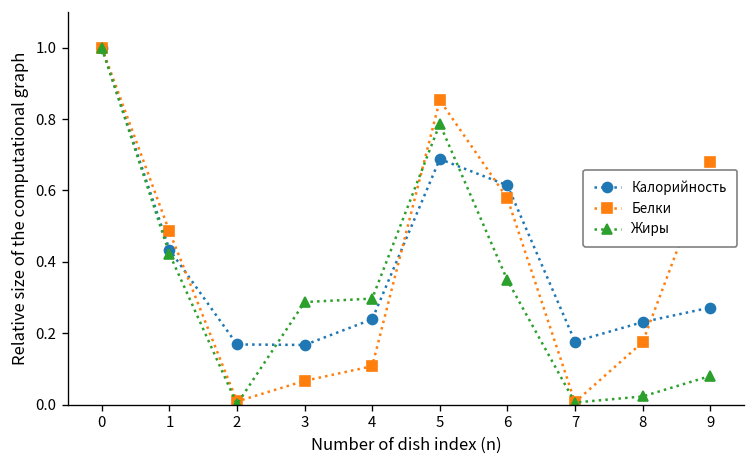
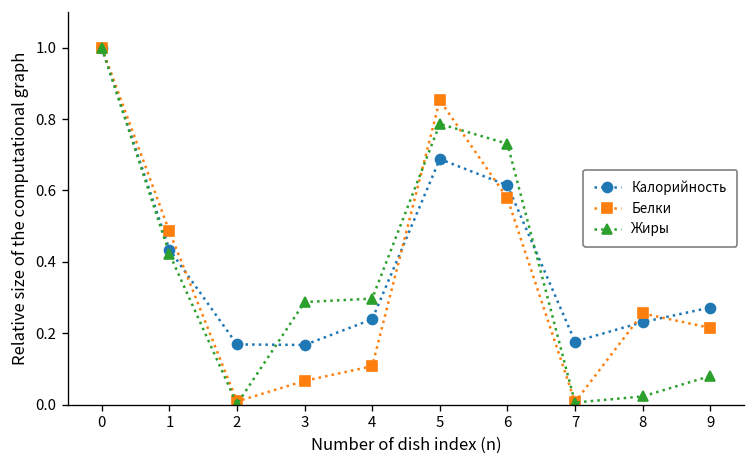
Жиры, 6: 0.35 -> 0.73
Белки, 8: 0.17 -> 0.26
Белки, 9: 0.68 -> 0.22
